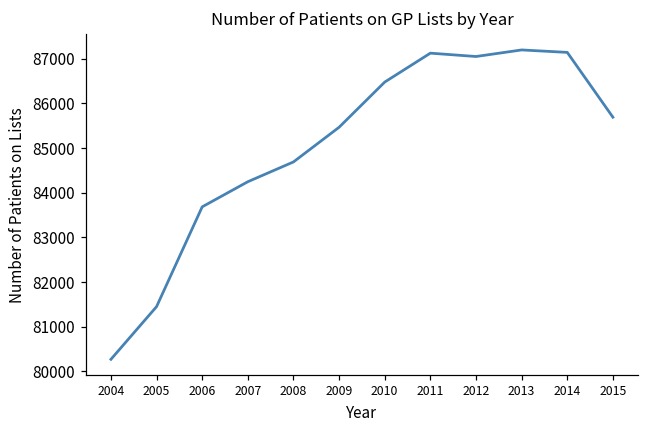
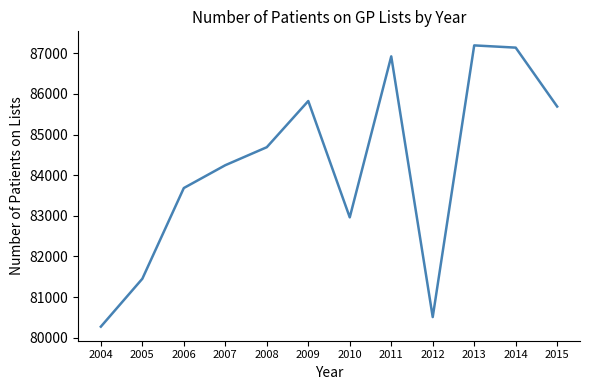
2009: 85500 -> 85800
2010: 86500 -> 83000
2011: 87100 -> 86900
2012: 87000 -> 80500
